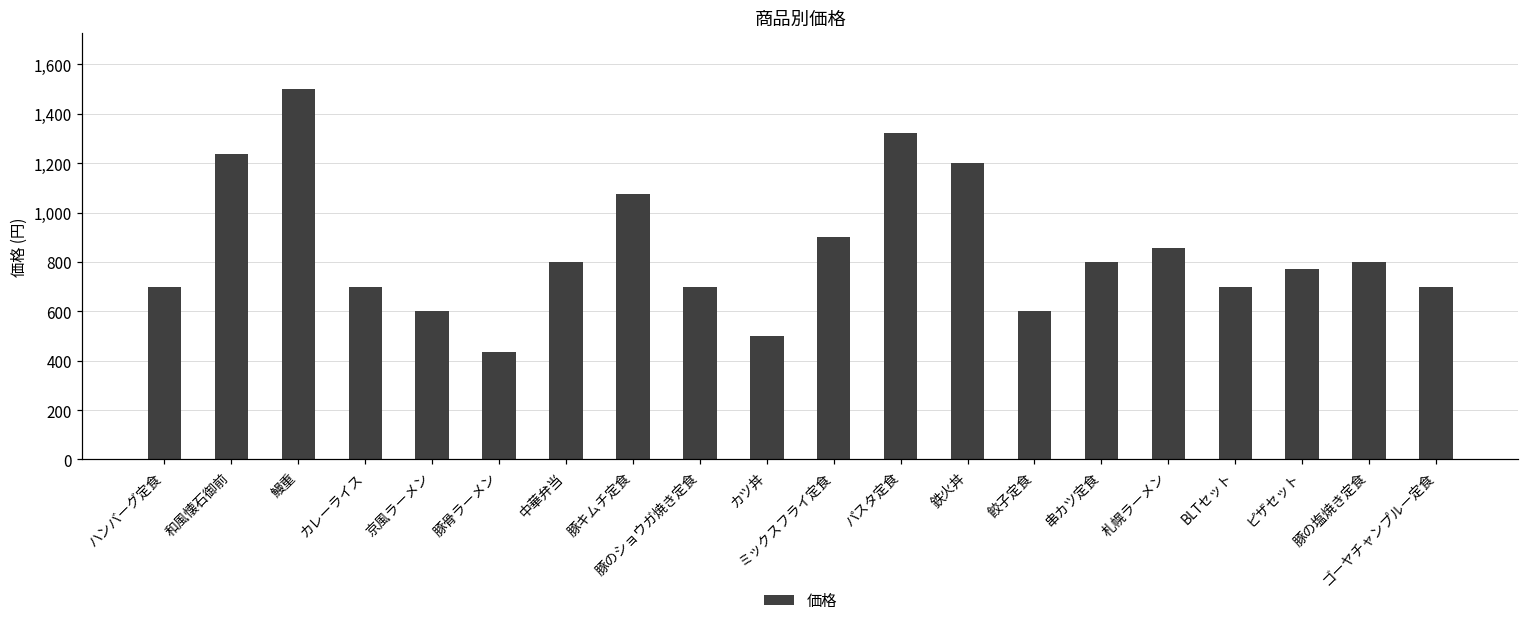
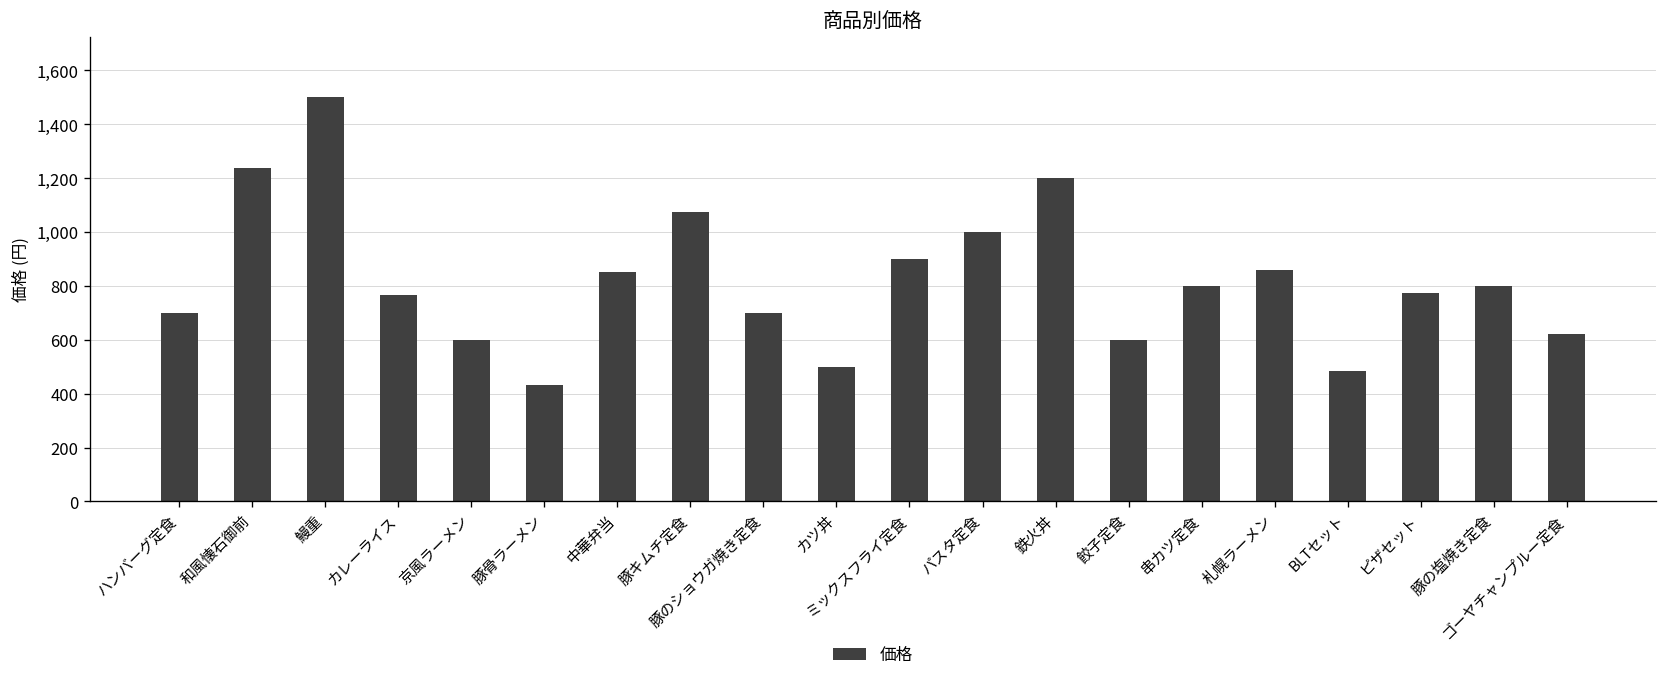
カレーライス: 700 -> 770
中華弁当: 800 -> 850
パスタ定食: 1,320 -> 1,000
BLTセット: 700 -> 480
ゴーヤチャンプルー定食: 700 -> 620
